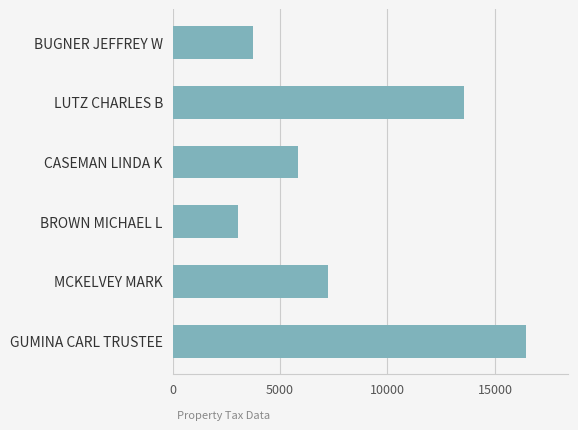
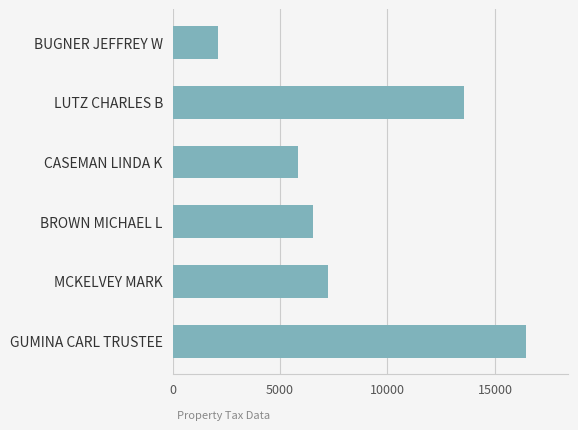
BUGNER JEFFREY W: 3700 -> 2100
BROWN MICHAEL L: 3000 -> 6500
